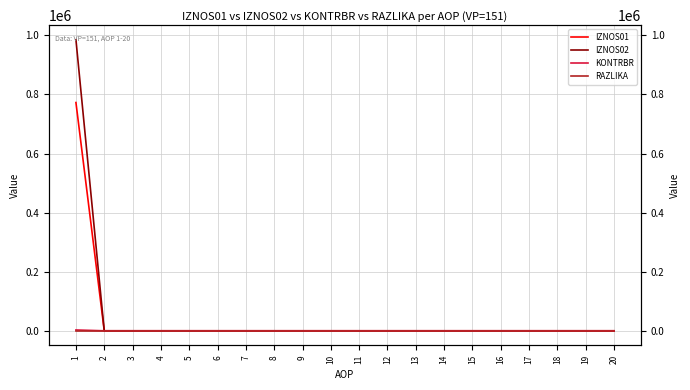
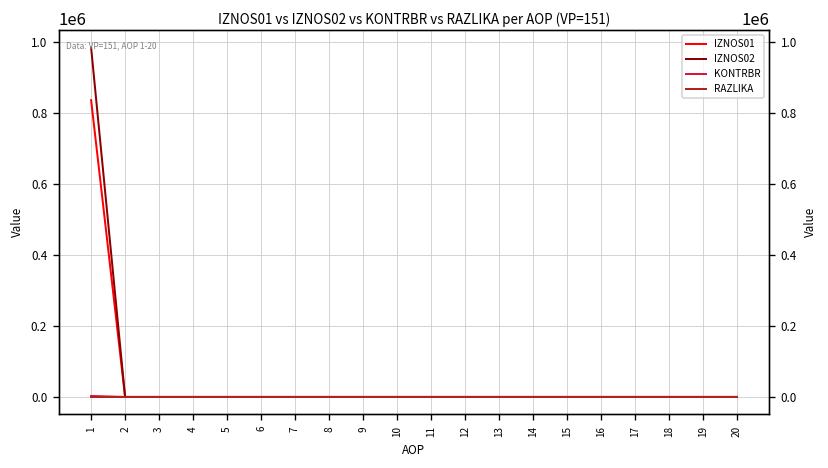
IZNOS01, 1: 770000 -> 840000
